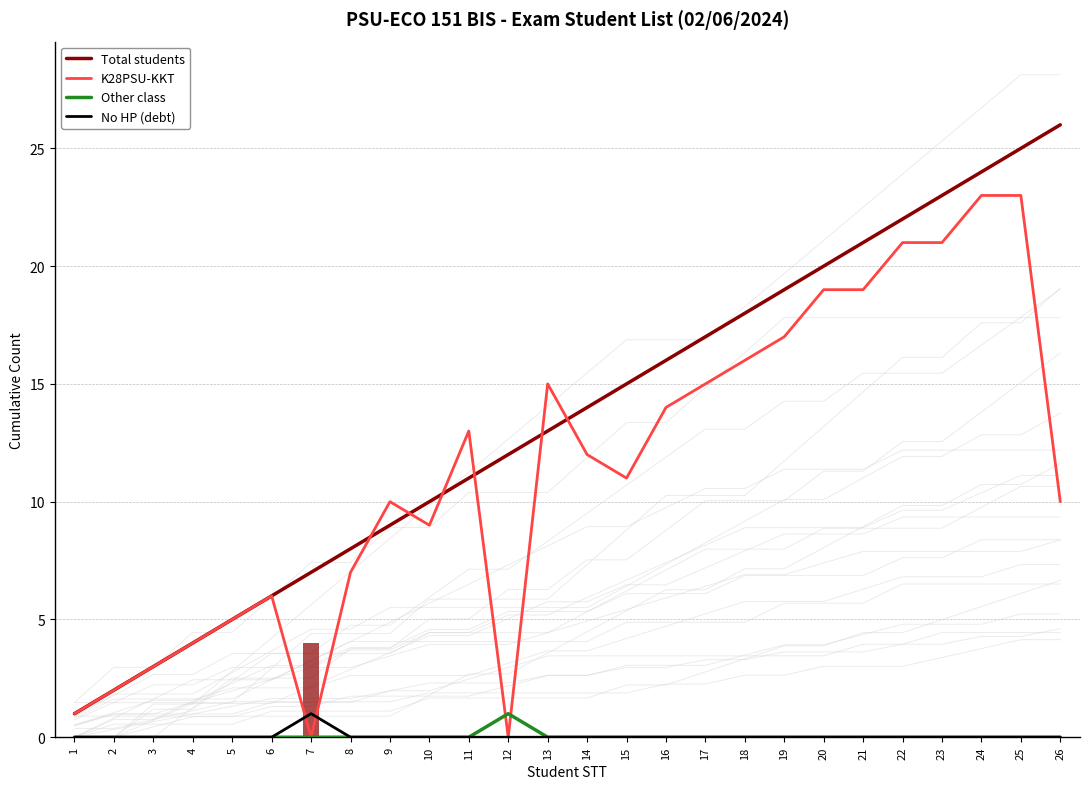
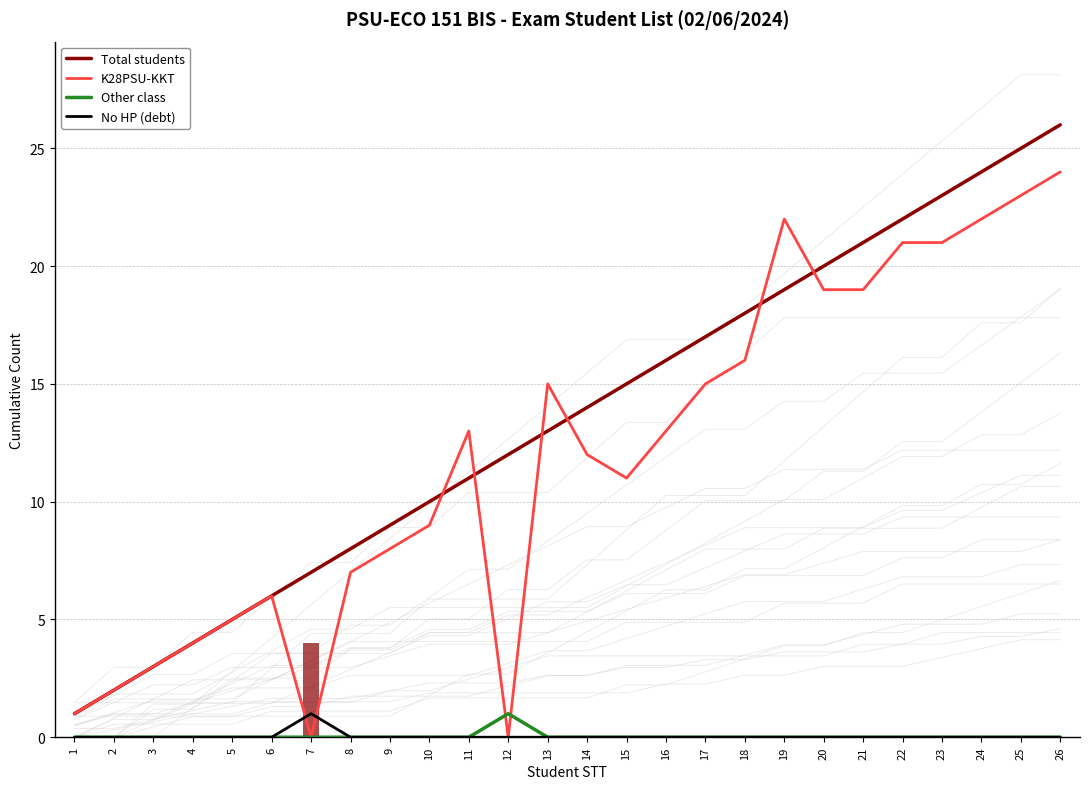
K28PSU-KKT, 9: 10 -> 8
K28PSU-KKT, 16: 14 -> 13
K28PSU-KKT, 19: 17 -> 22
K28PSU-KKT, 24: 23 -> 22
K28PSU-KKT, 26: 10 -> 24
